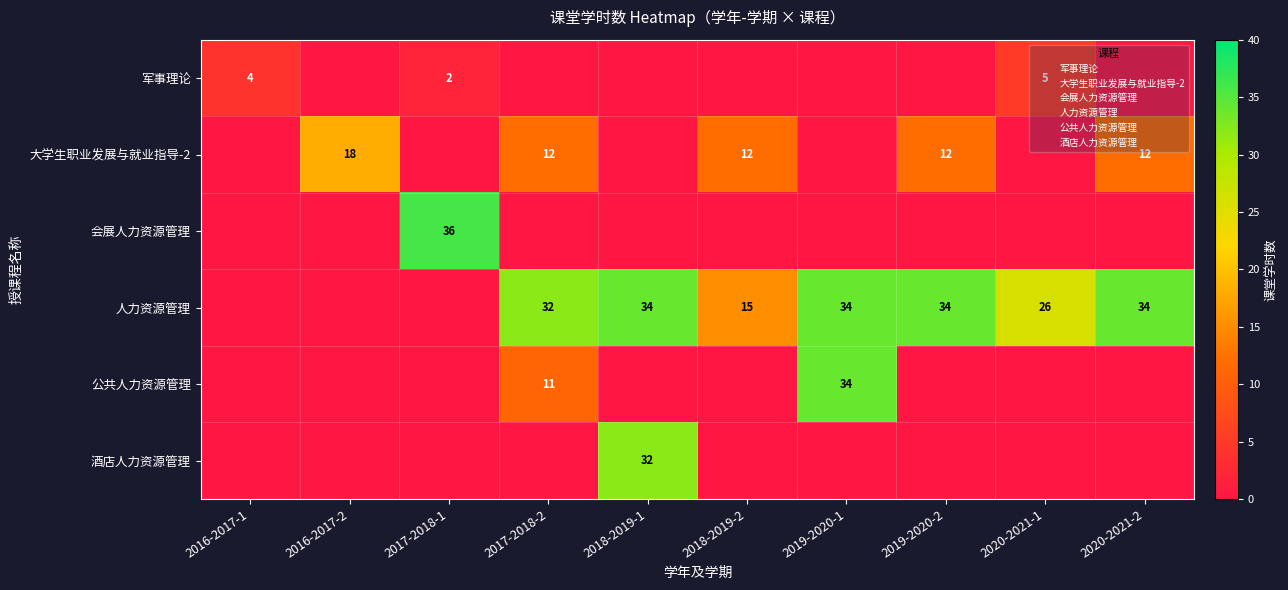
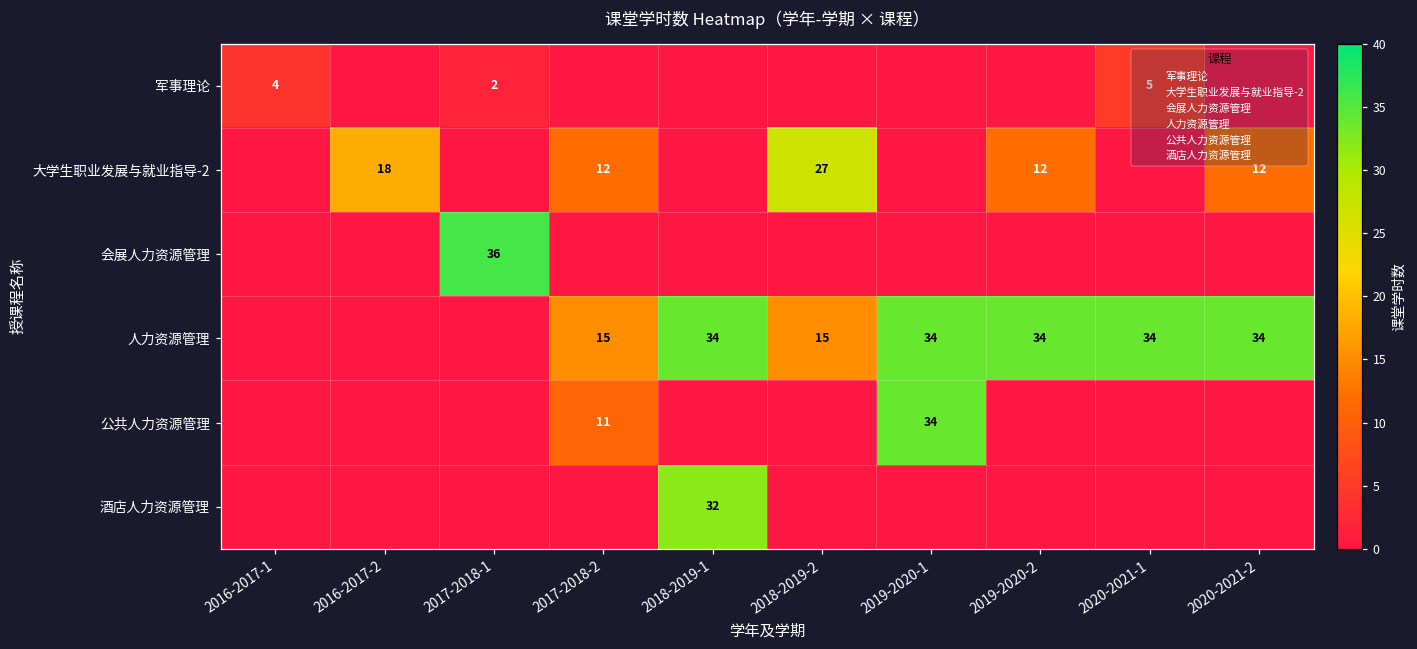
大学生职业发展与就业指导-2, 2018-2019-2: 12 -> 27
人力资源管理, 2017-2018-2: 32 -> 15
人力资源管理, 2020-2021-1: 26 -> 34
